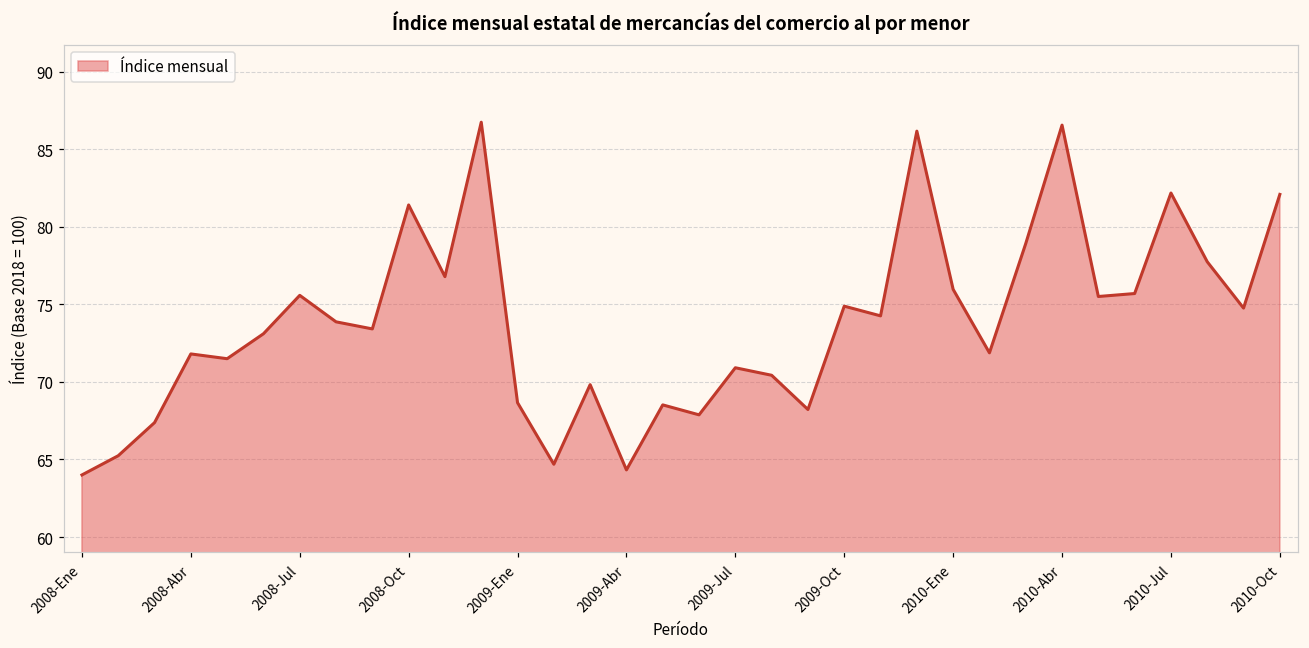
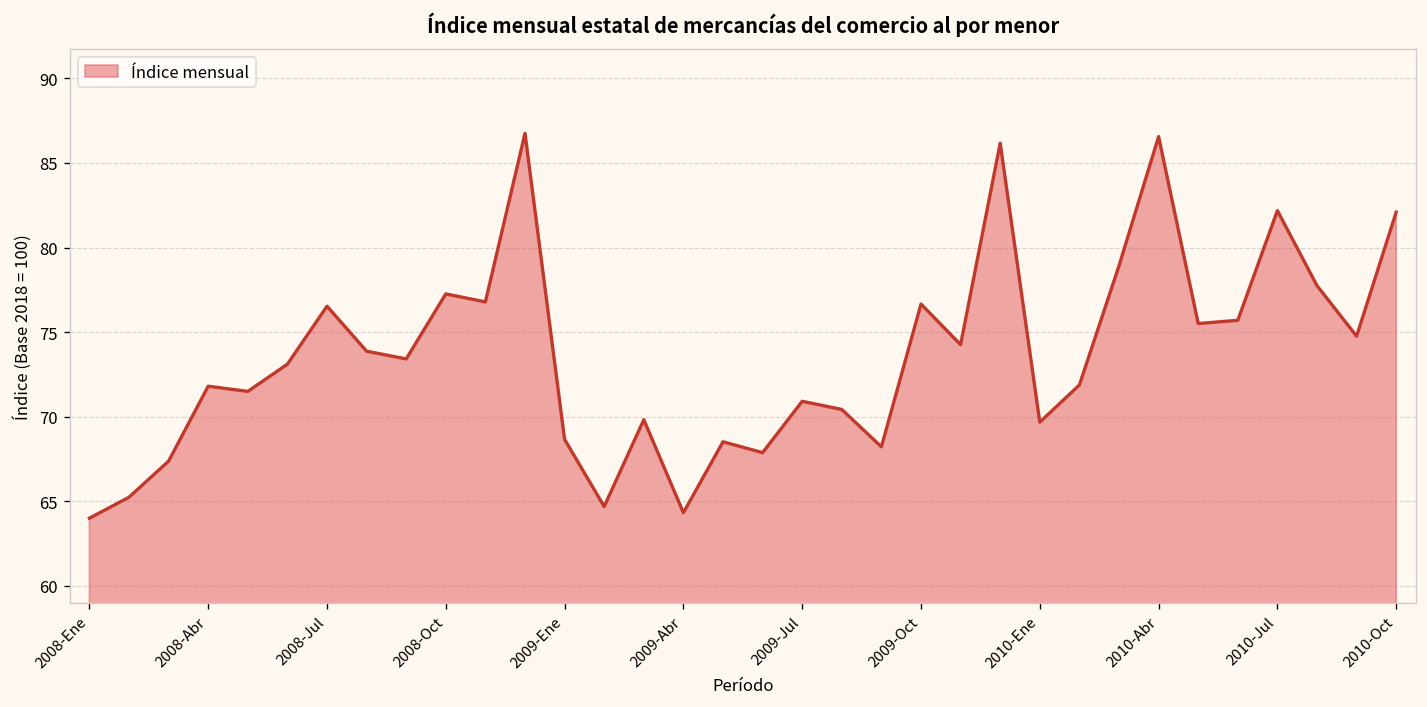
2008-Jul: 75.6 -> 76.5
2008-Oct: 81.4 -> 77.3
2009-Oct: 74.9 -> 76.7
2010-Ene: 76.0 -> 69.7
